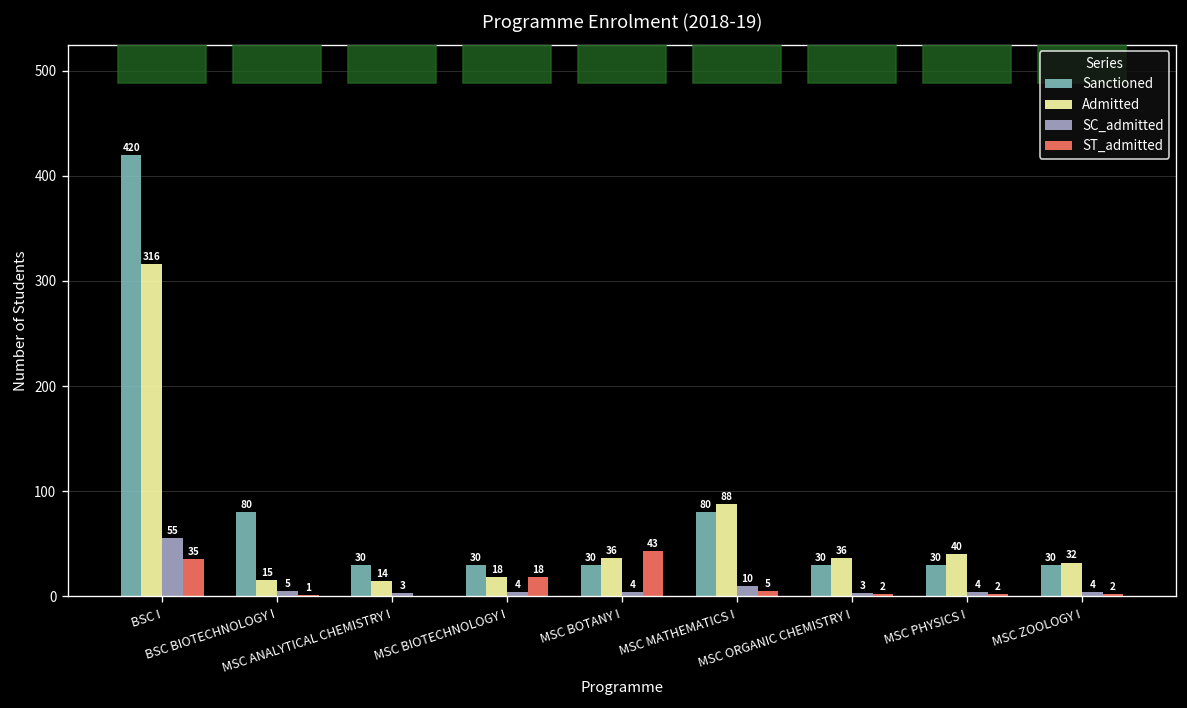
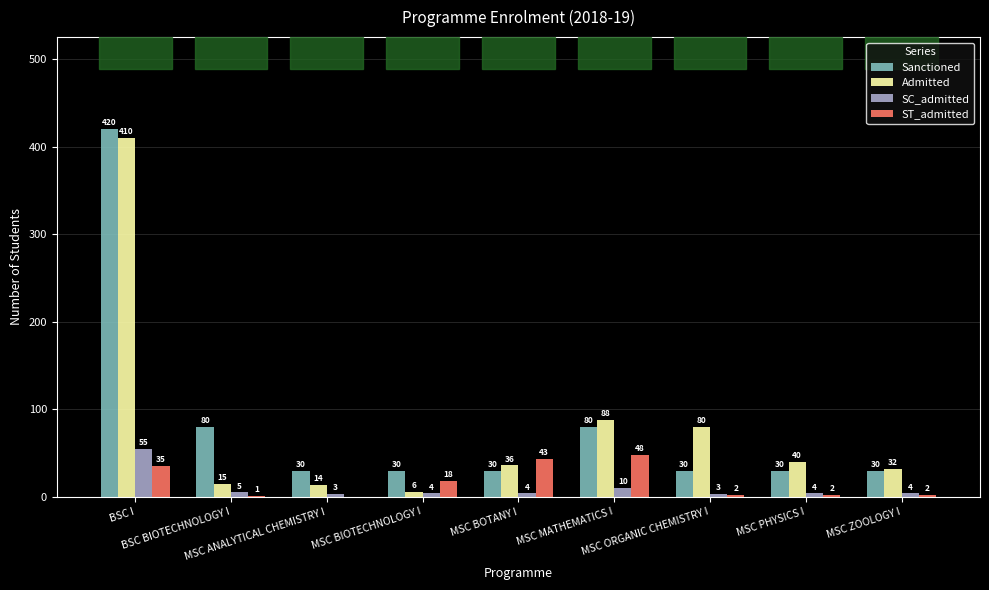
Admitted, BSC I: 316 -> 410
Admitted, MSC BIOTECHNOLOGY I: 18 -> 6
ST_admitted, MSC MATHEMATICS I: 5 -> 48
Admitted, MSC ORGANIC CHEMISTRY I: 36 -> 80
